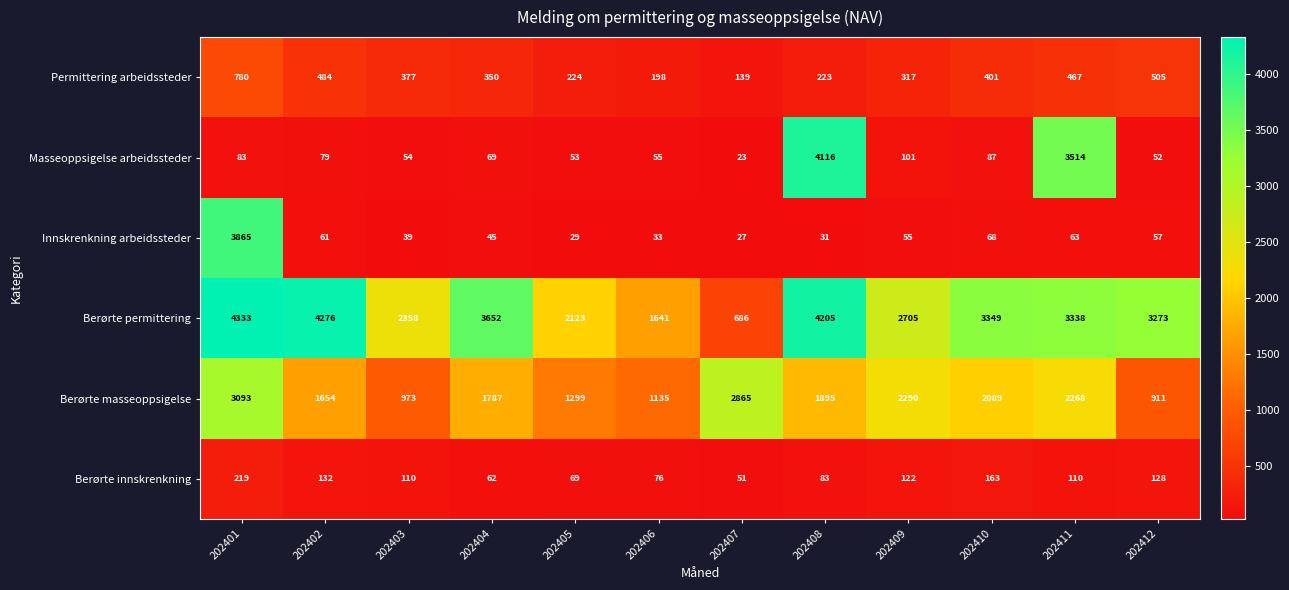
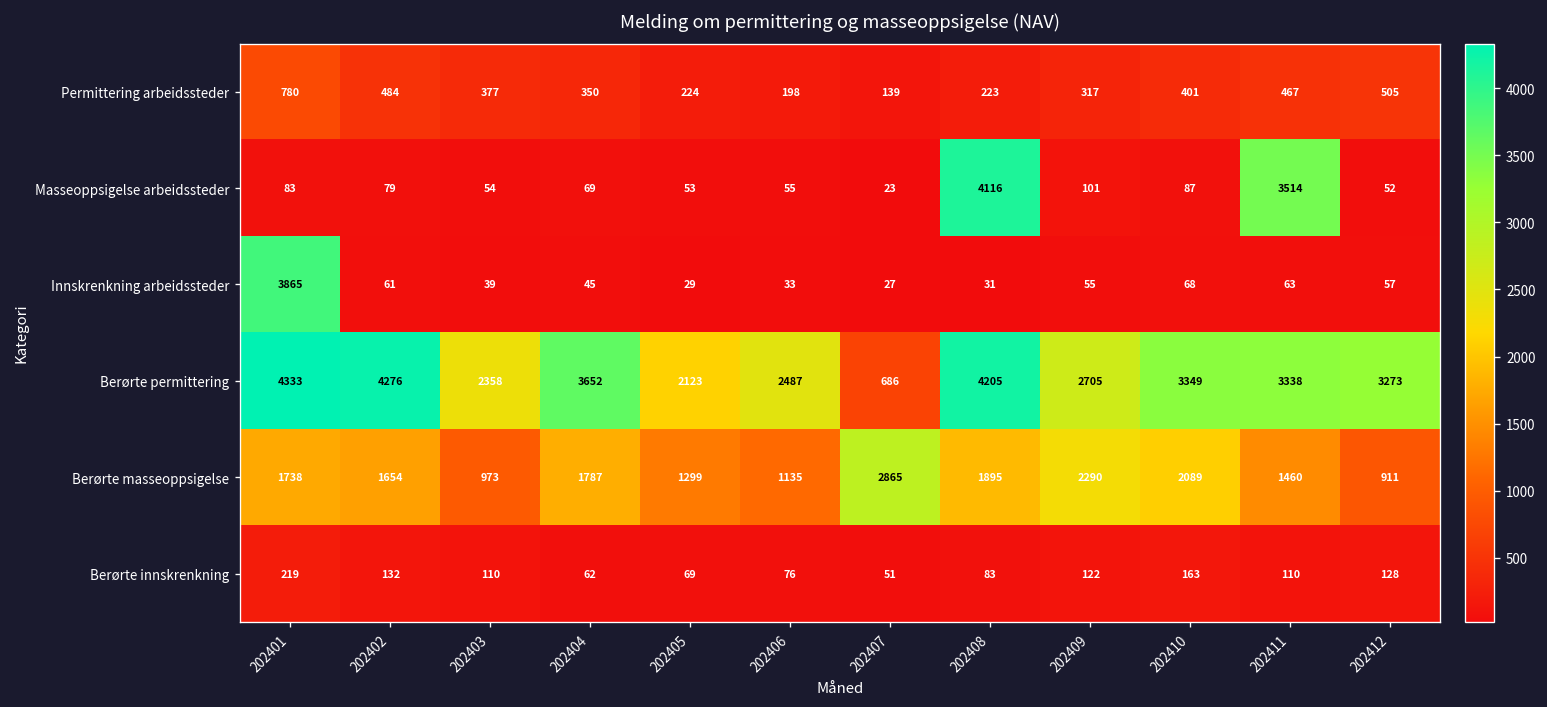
Berørte permittering, 202406: 1641 -> 2487
Berørte masseoppsigelse, 202401: 3093 -> 1738
Berørte masseoppsigelse, 202411: 2268 -> 1460
